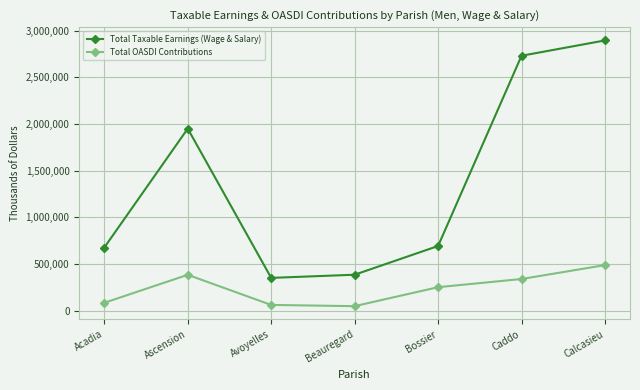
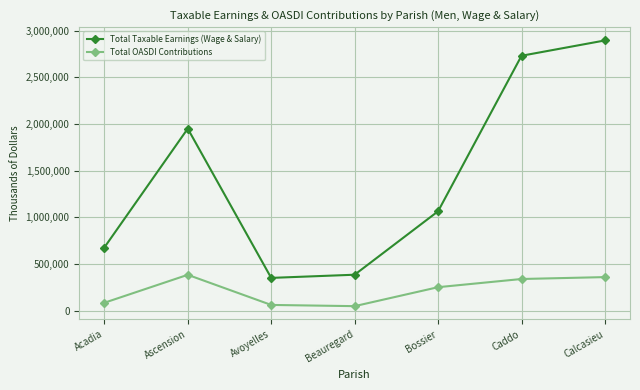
Total Taxable Earnings (Wage & Salary), Bossier: 700,000 -> 1,100,000
Total OASDI Contributions, Calcasieu: 500,000 -> 400,000
